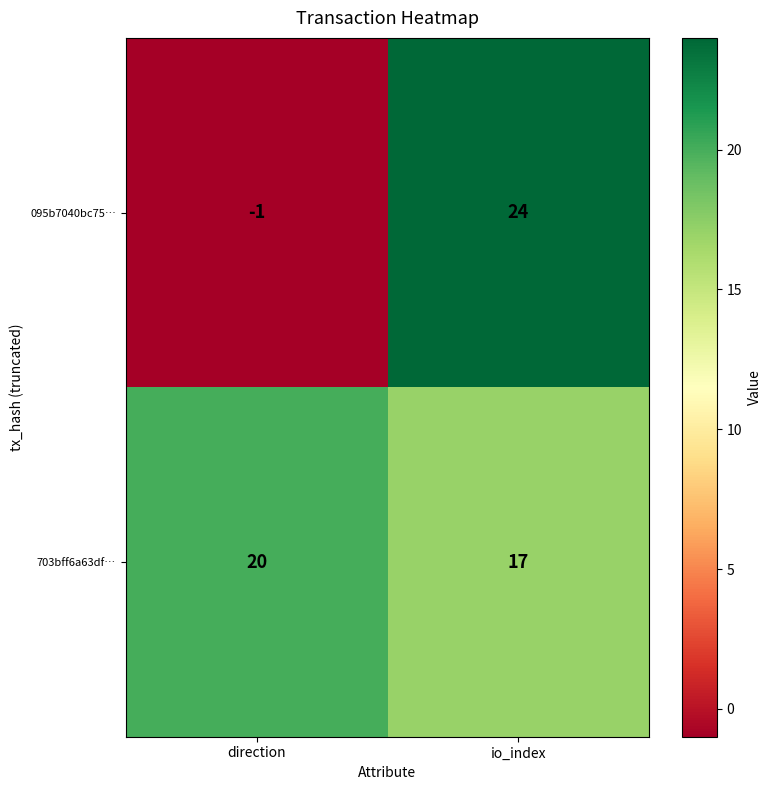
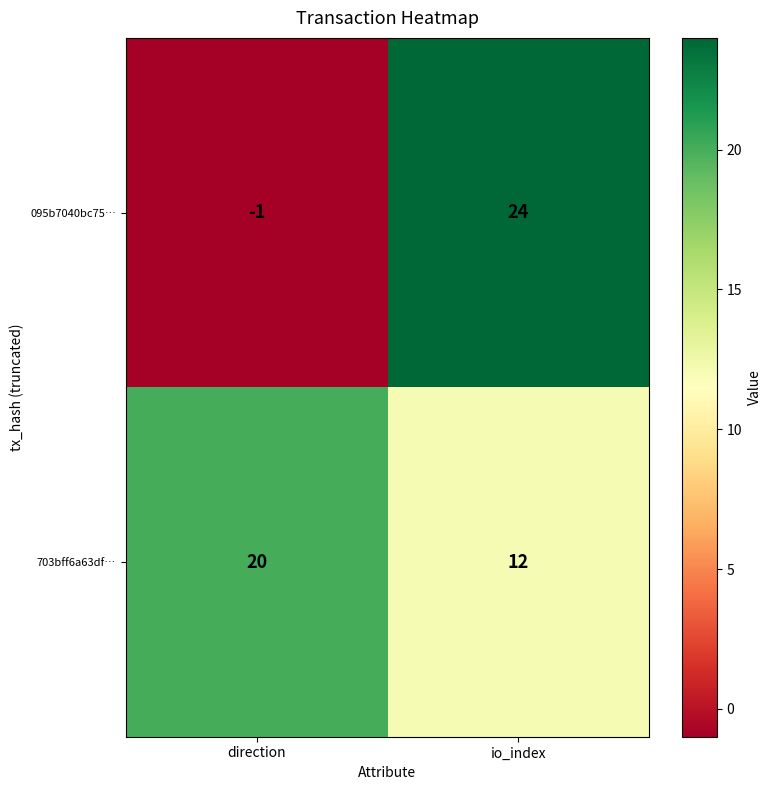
703bff6a63df…, io_index: 17 -> 12
